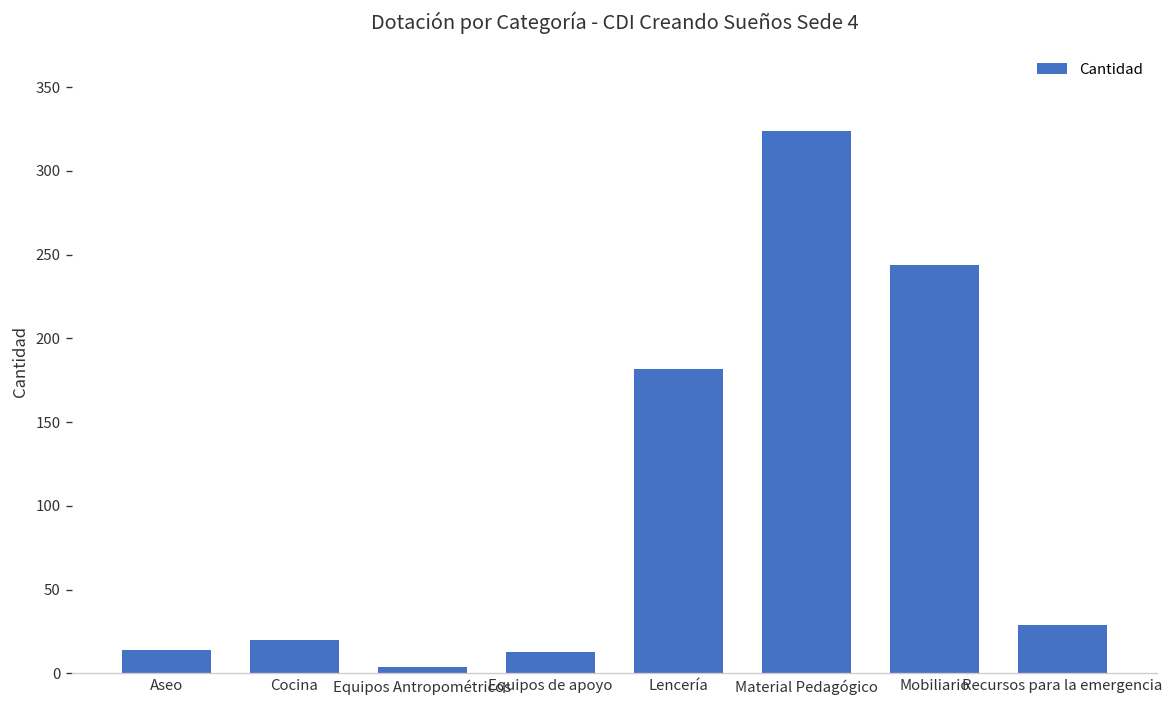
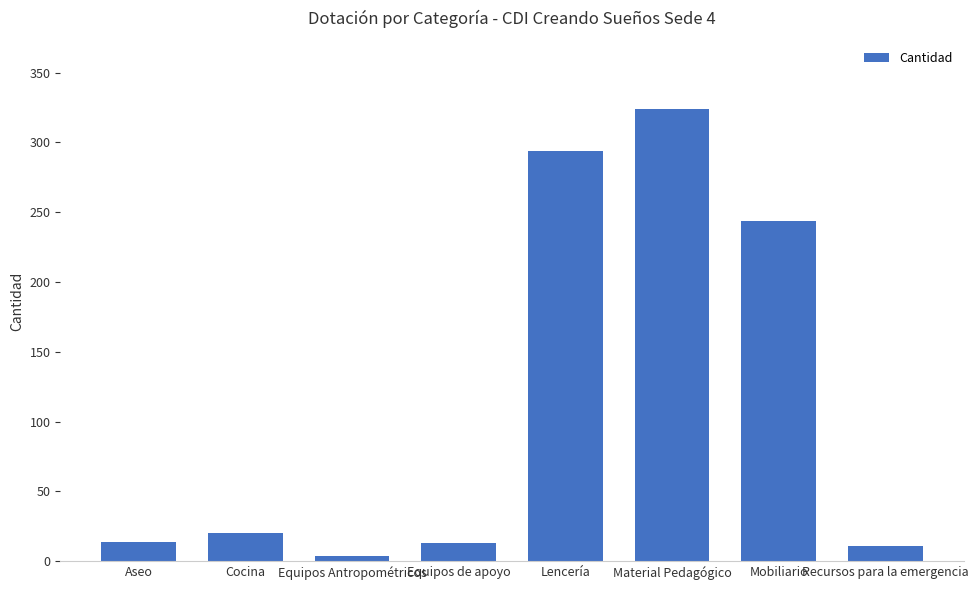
Lencería: 182 -> 294
Recursos para la emergencia: 29 -> 11
